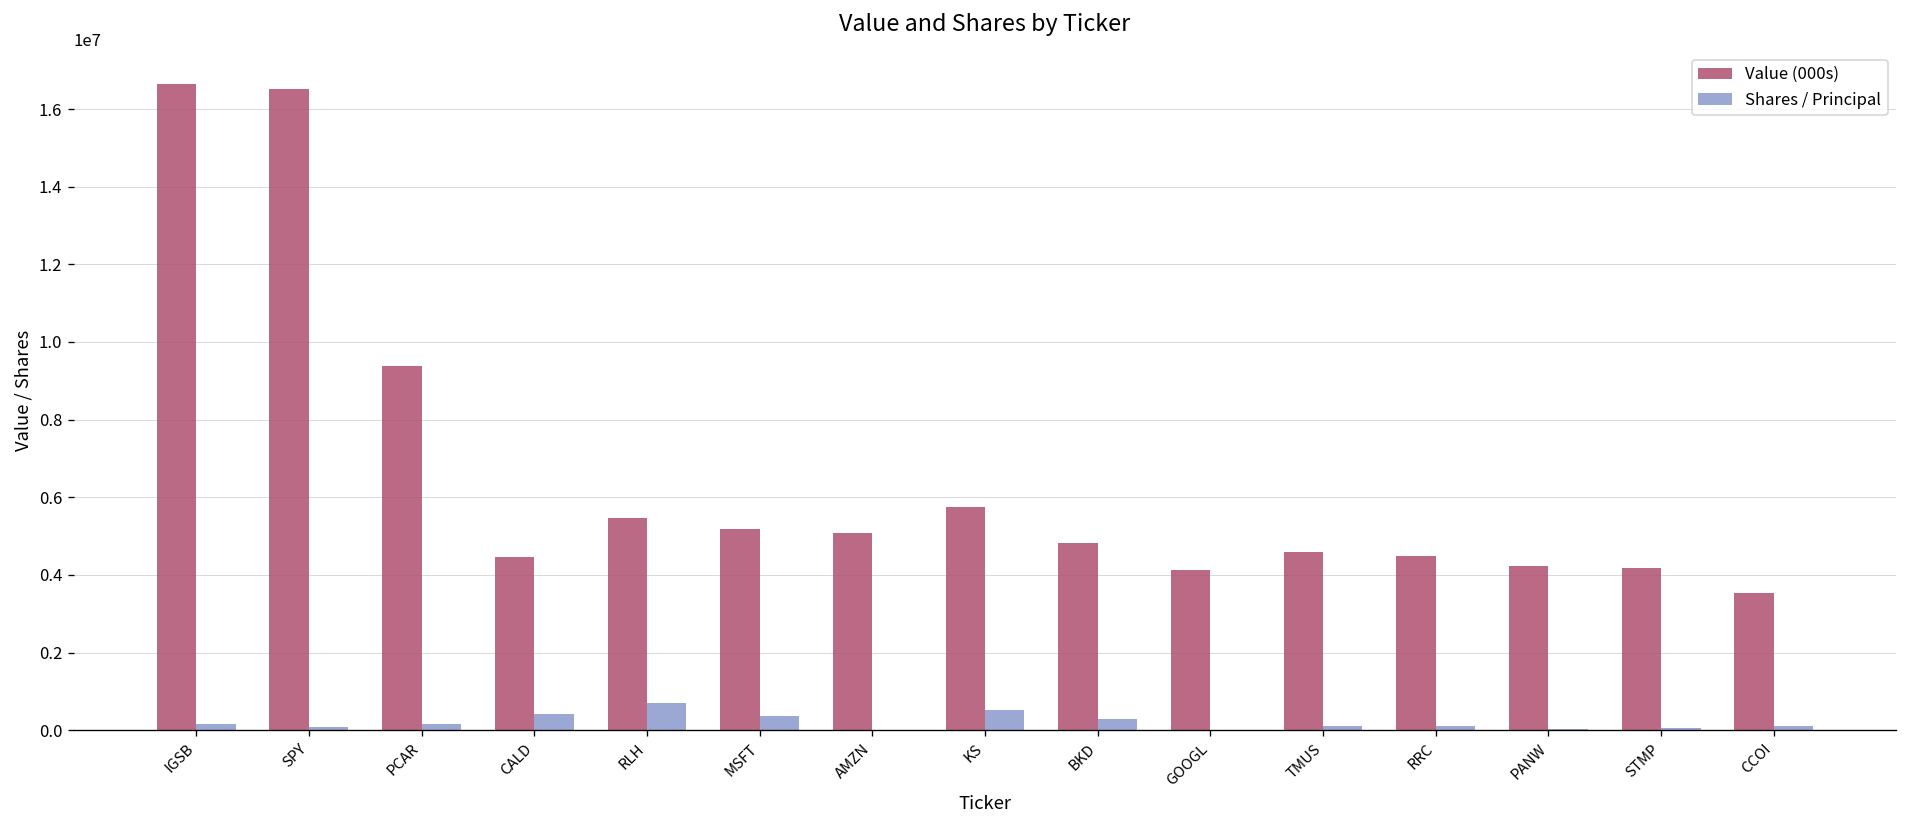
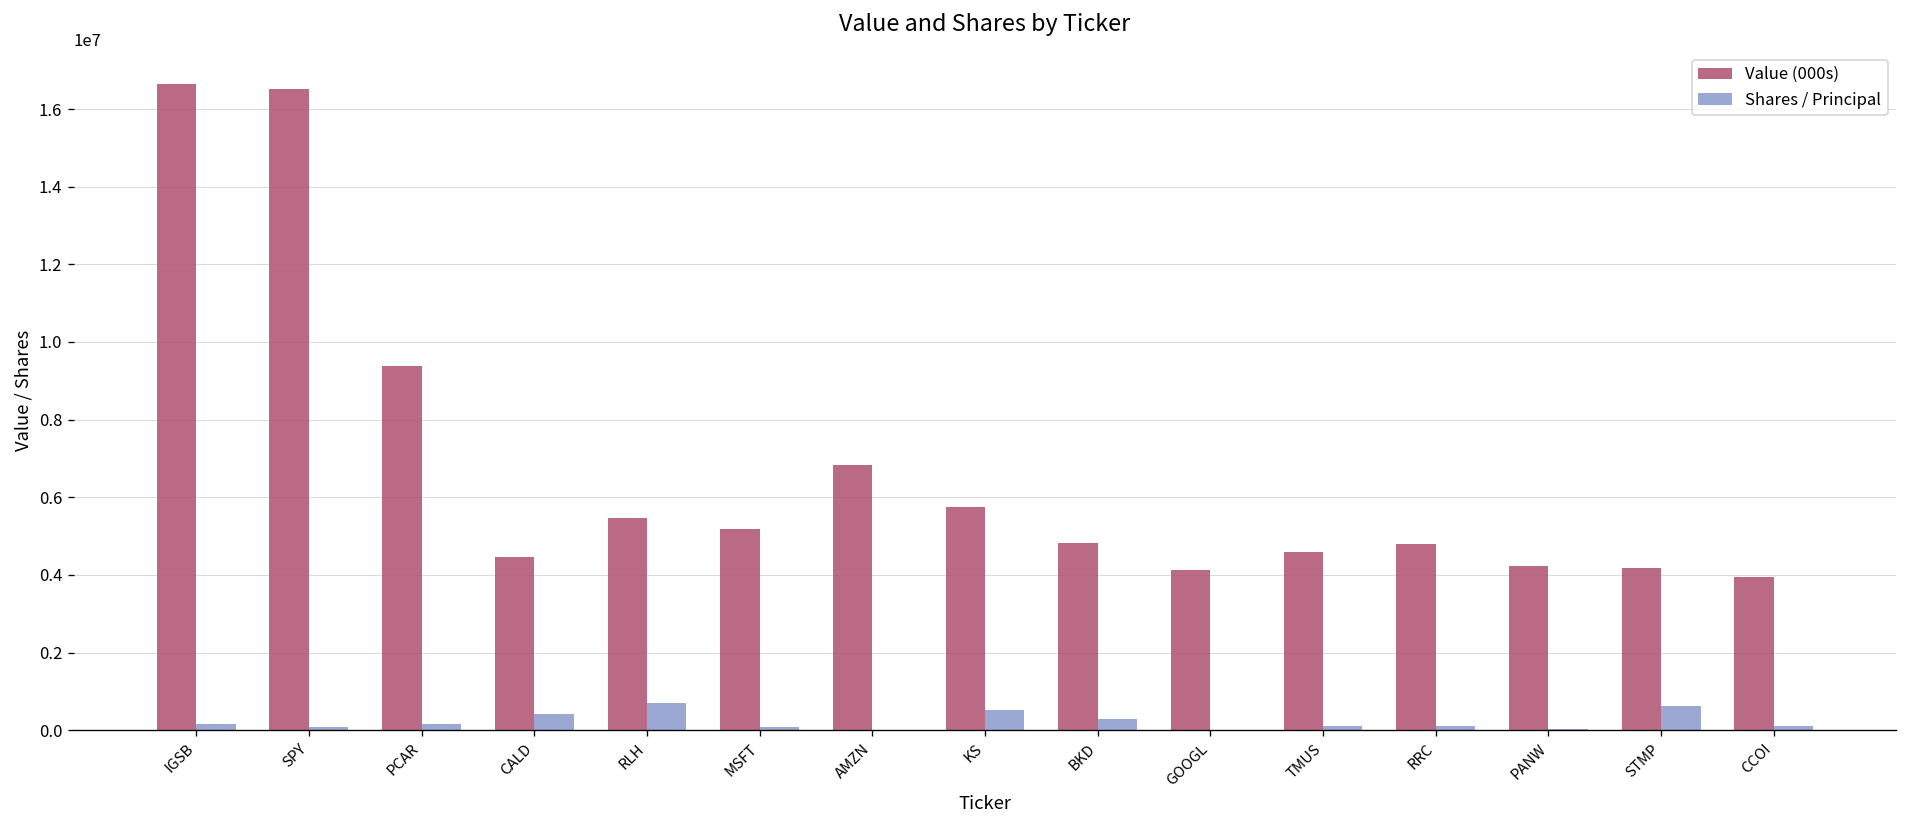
Shares / Principal, MSFT: 400000 -> 100000
Value (000s), AMZN: 5100000 -> 6800000
Value (000s), RRC: 4500000 -> 4800000
Shares / Principal, STMP: 0 -> 600000
Value (000s), CCOI: 3500000 -> 3900000
